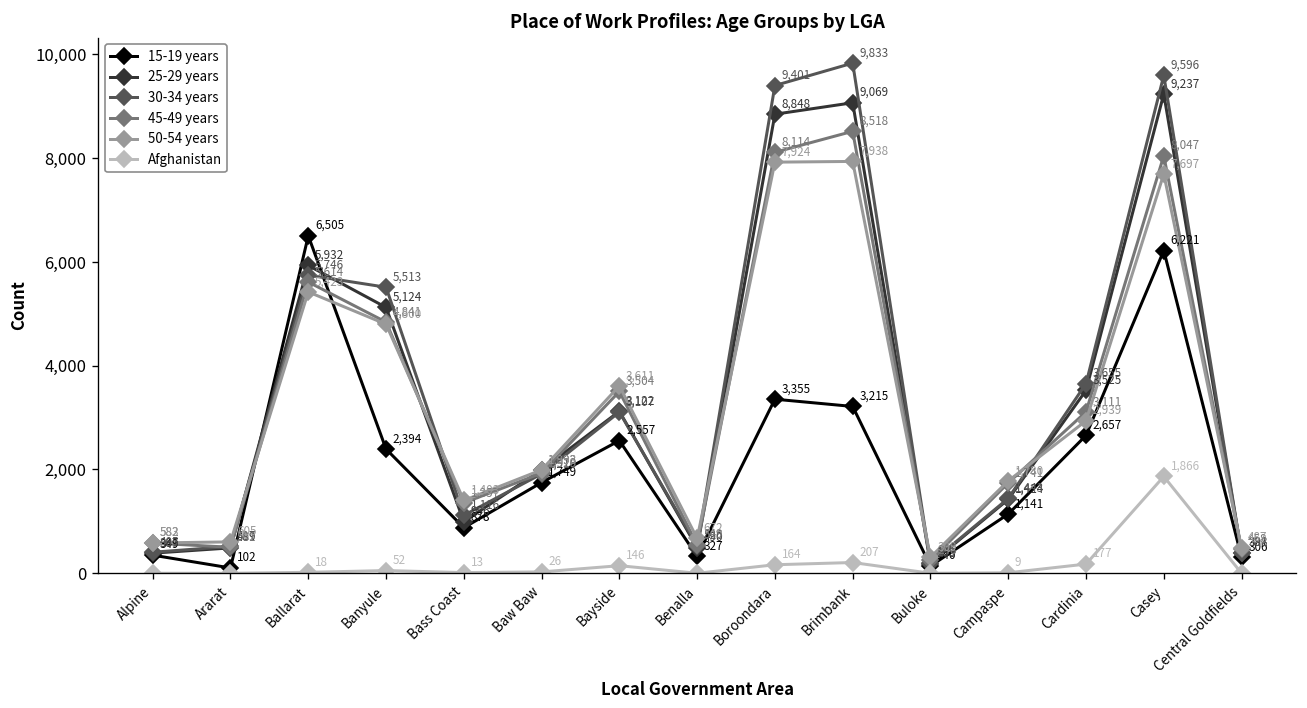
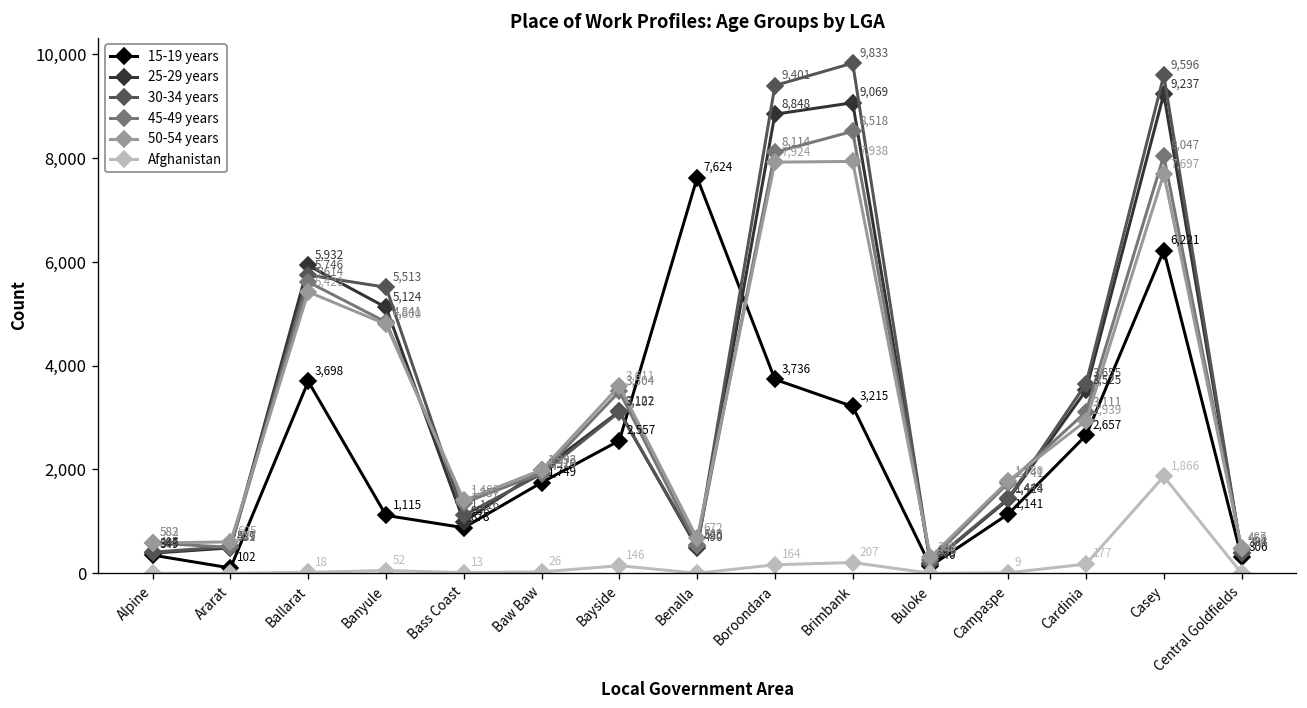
15-19 years, Ballarat: 6,505 -> 3,698
15-19 years, Banyule: 2,394 -> 1,115
15-19 years, Benalla: 327 -> 7,624
15-19 years, Boroondara: 3,355 -> 3,736
